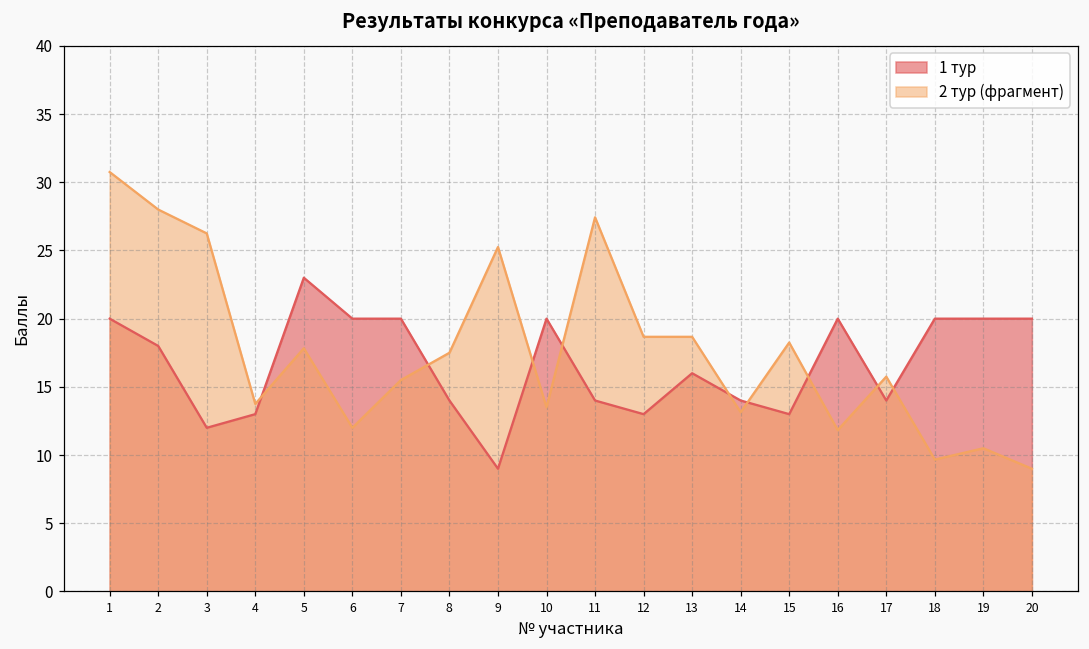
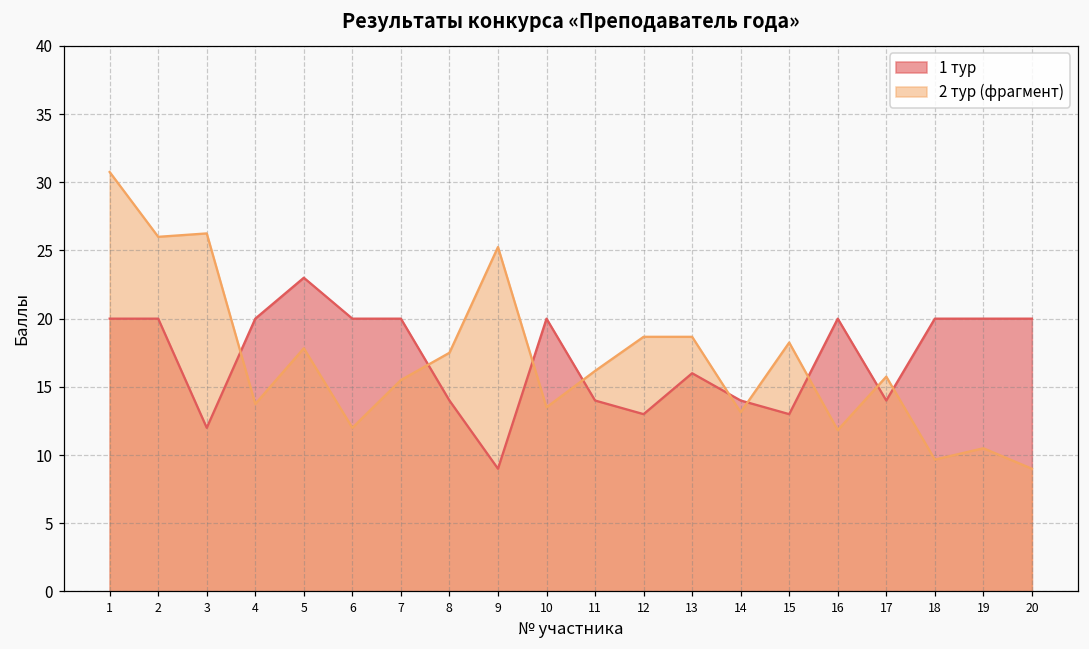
1 тур, 2: 18 -> 20
2 тур (фрагмент), 2: 28 -> 26
1 тур, 4: 13 -> 20
2 тур (фрагмент), 11: 27.4 -> 16.2
